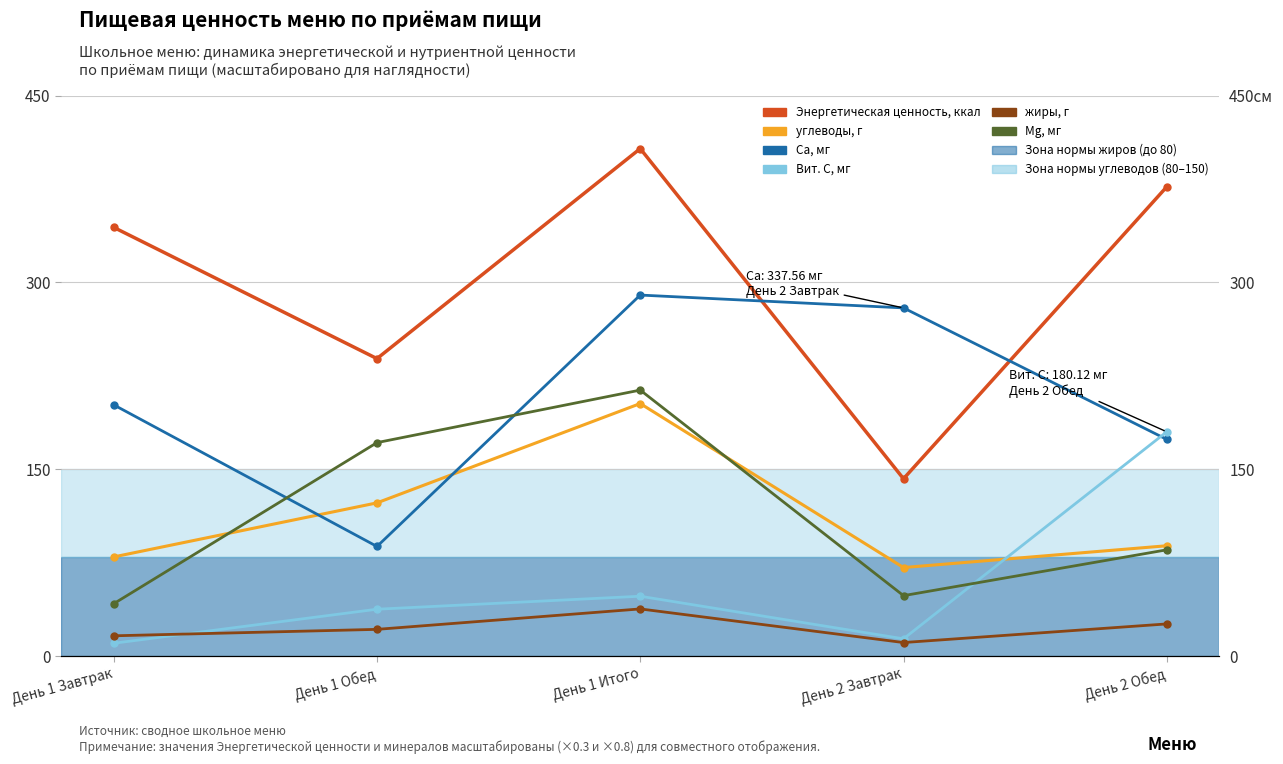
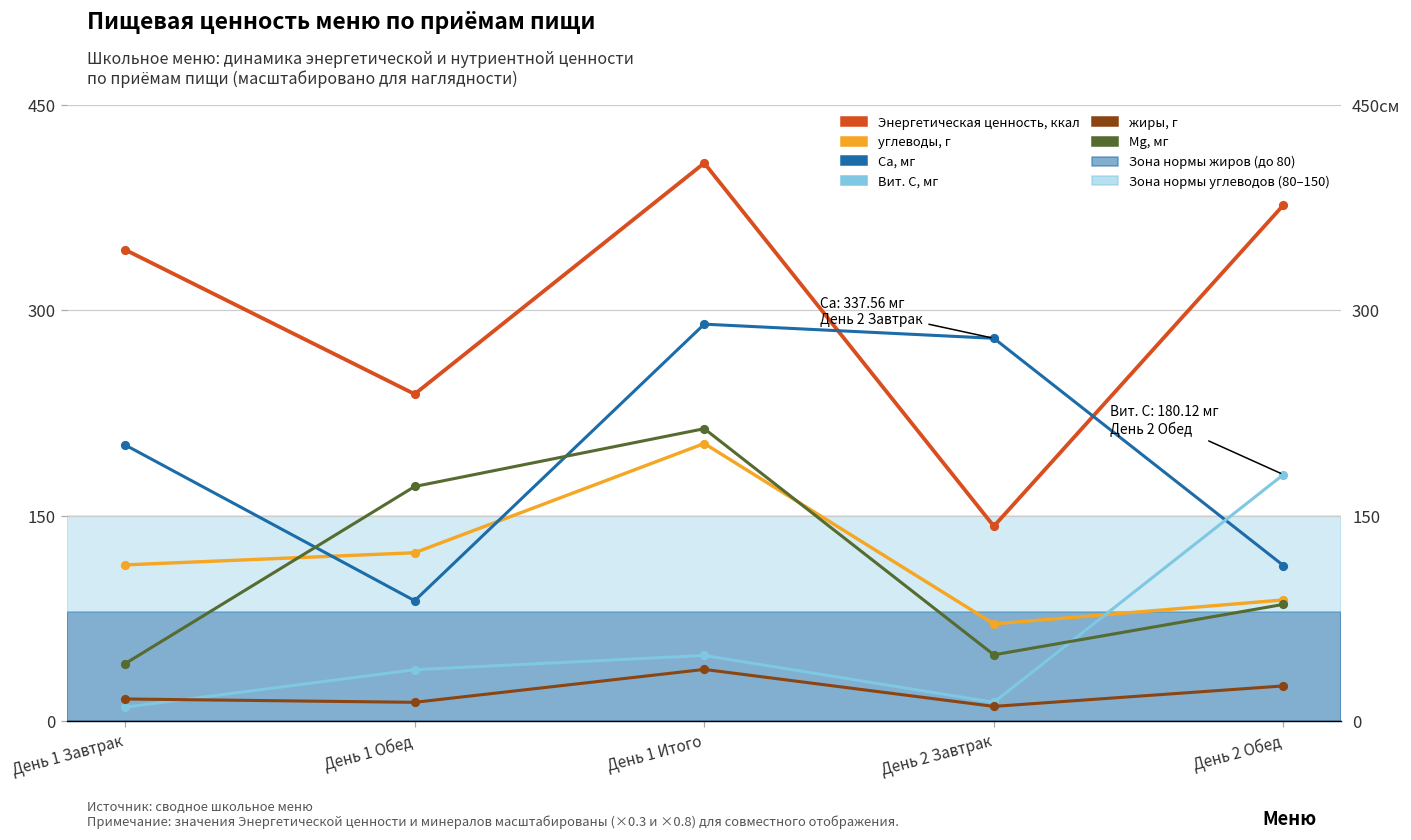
углеводы, г, День 1 Завтрак: 80 -> 114
жиры, г, День 1 Обед: 22 -> 14
Ca, мг, День 2 Обед: 174 -> 114
